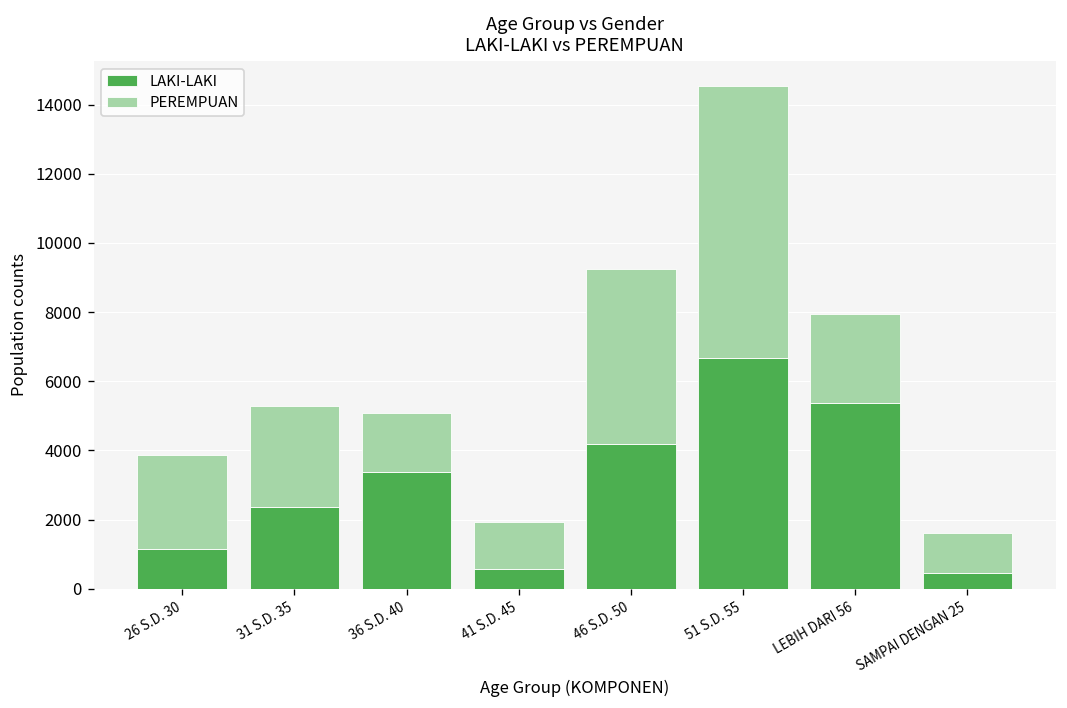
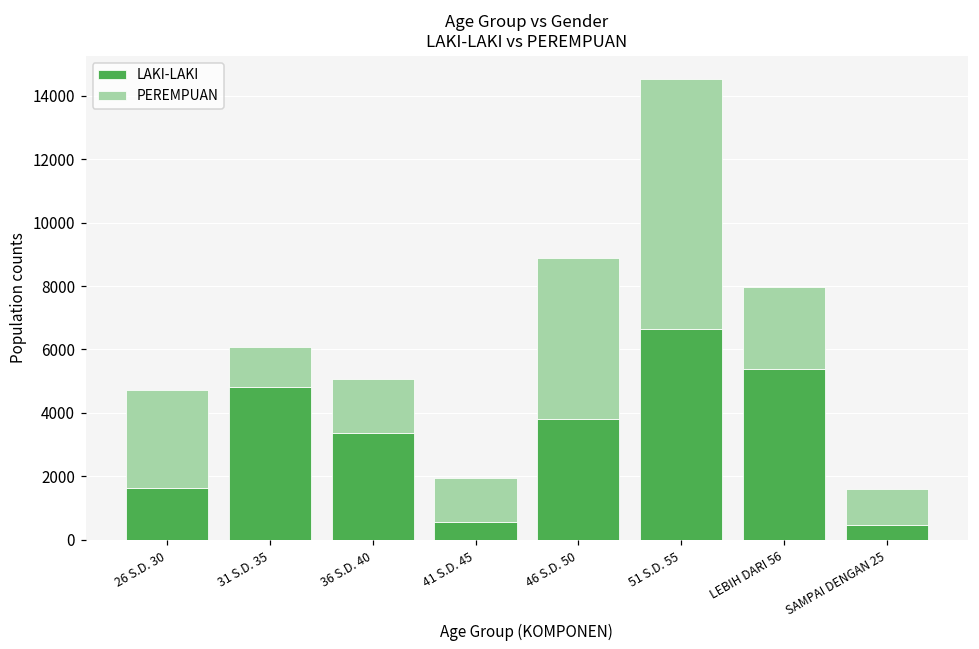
LAKI-LAKI, 26 S.D. 30: 1200 -> 1600
PEREMPUAN, 26 S.D. 30: 2700 -> 3100
LAKI-LAKI, 31 S.D. 35: 2400 -> 4800
PEREMPUAN, 31 S.D. 35: 2900 -> 1300
LAKI-LAKI, 46 S.D. 50: 4200 -> 3800
